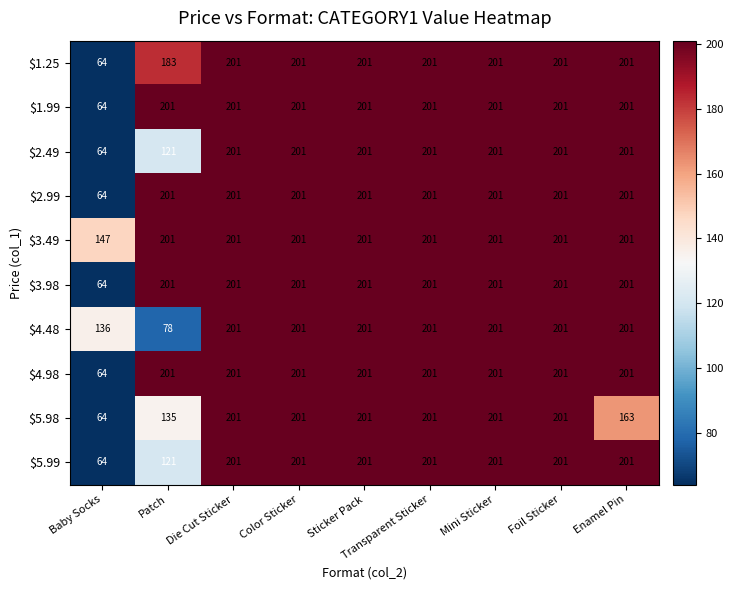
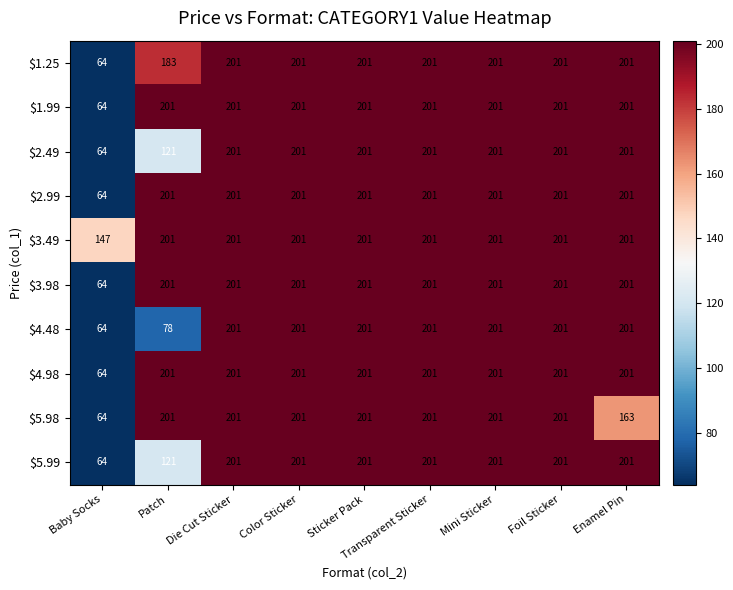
$4.48, Baby Socks: 136 -> 64
$5.98, Patch: 135 -> 201
